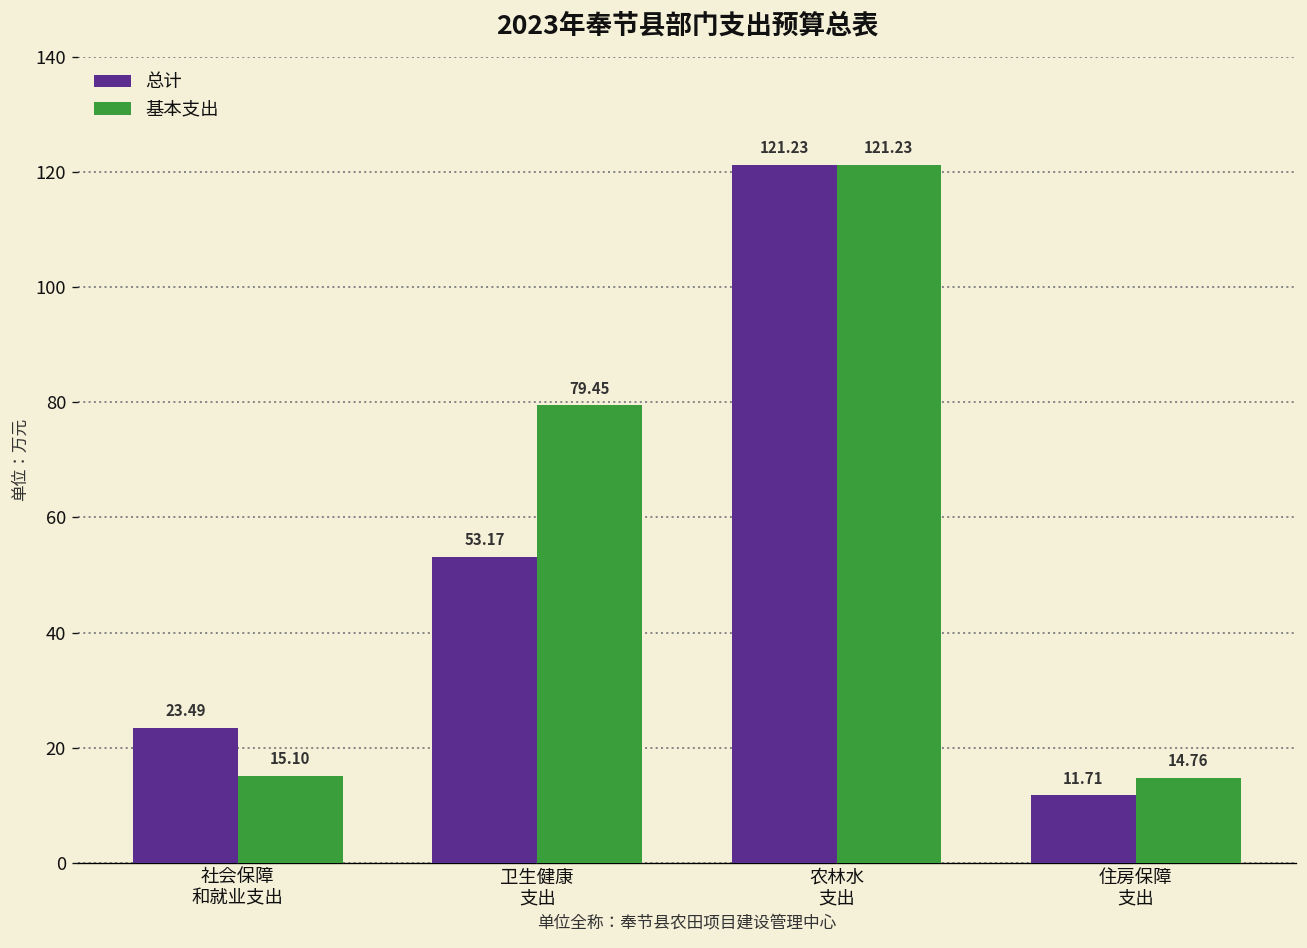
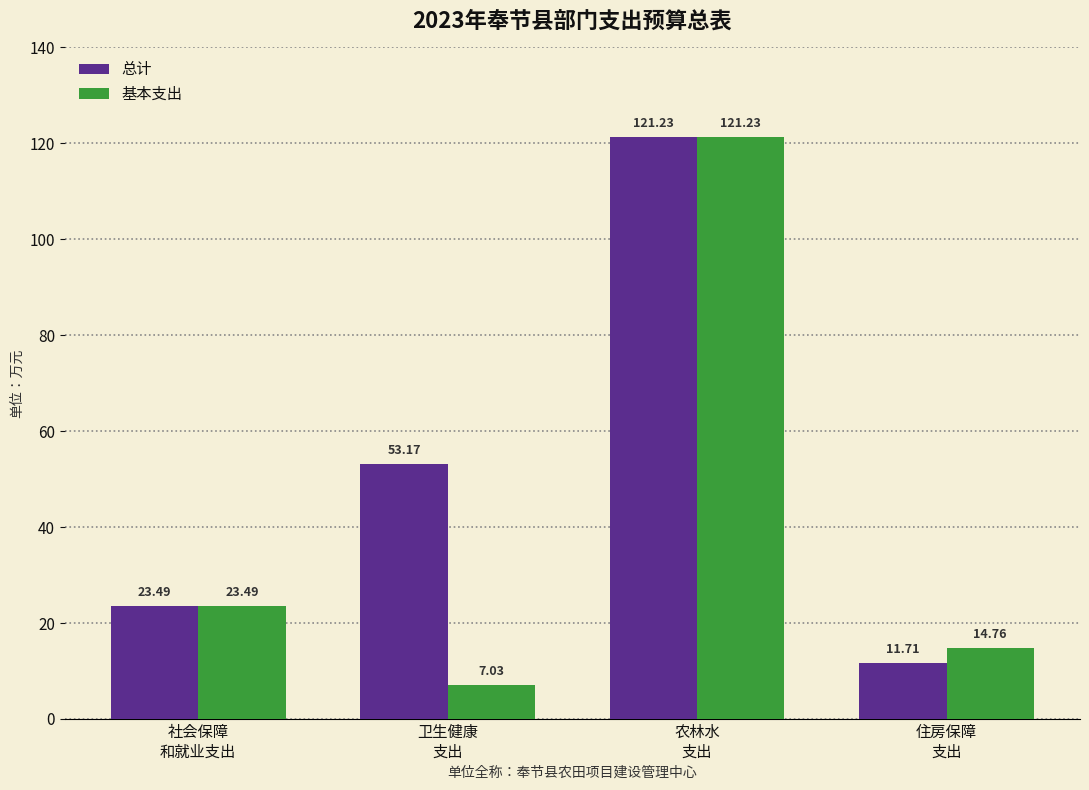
基本支出, 社会保障 和就业支出: 15.10 -> 23.49
基本支出, 卫生健康 支出: 79.45 -> 7.03
